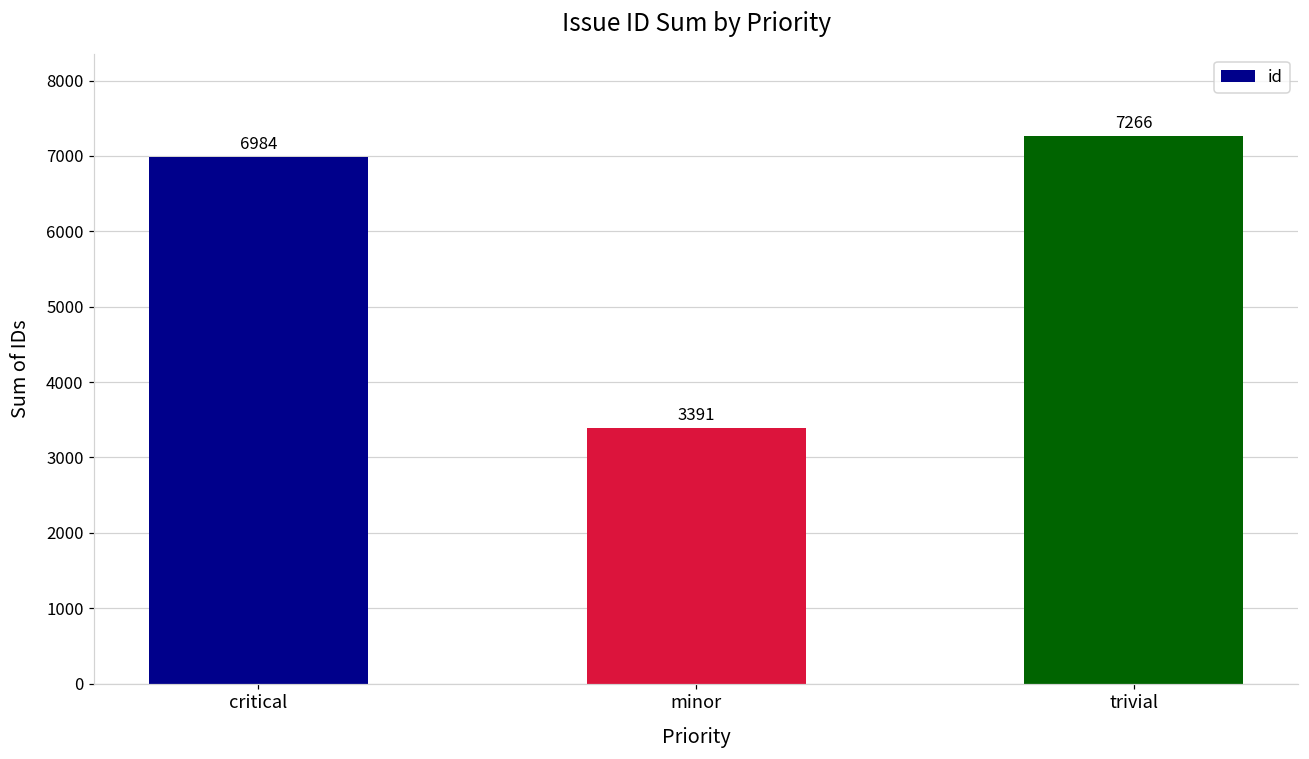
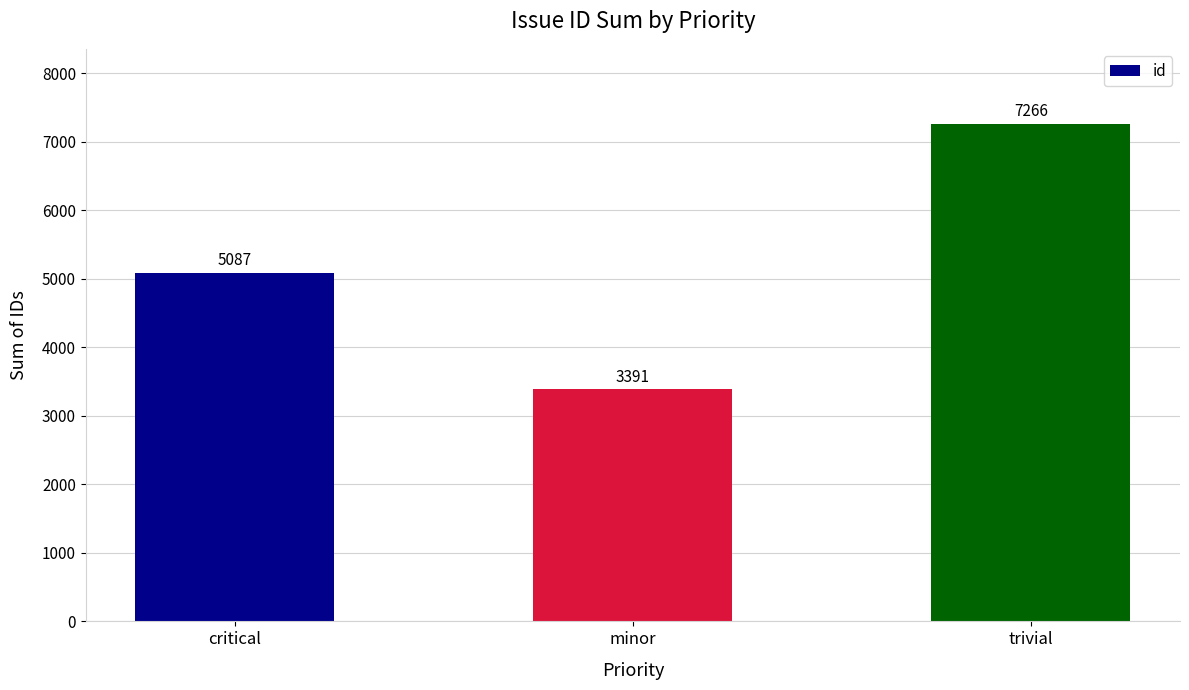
critical: 6984 -> 5087
